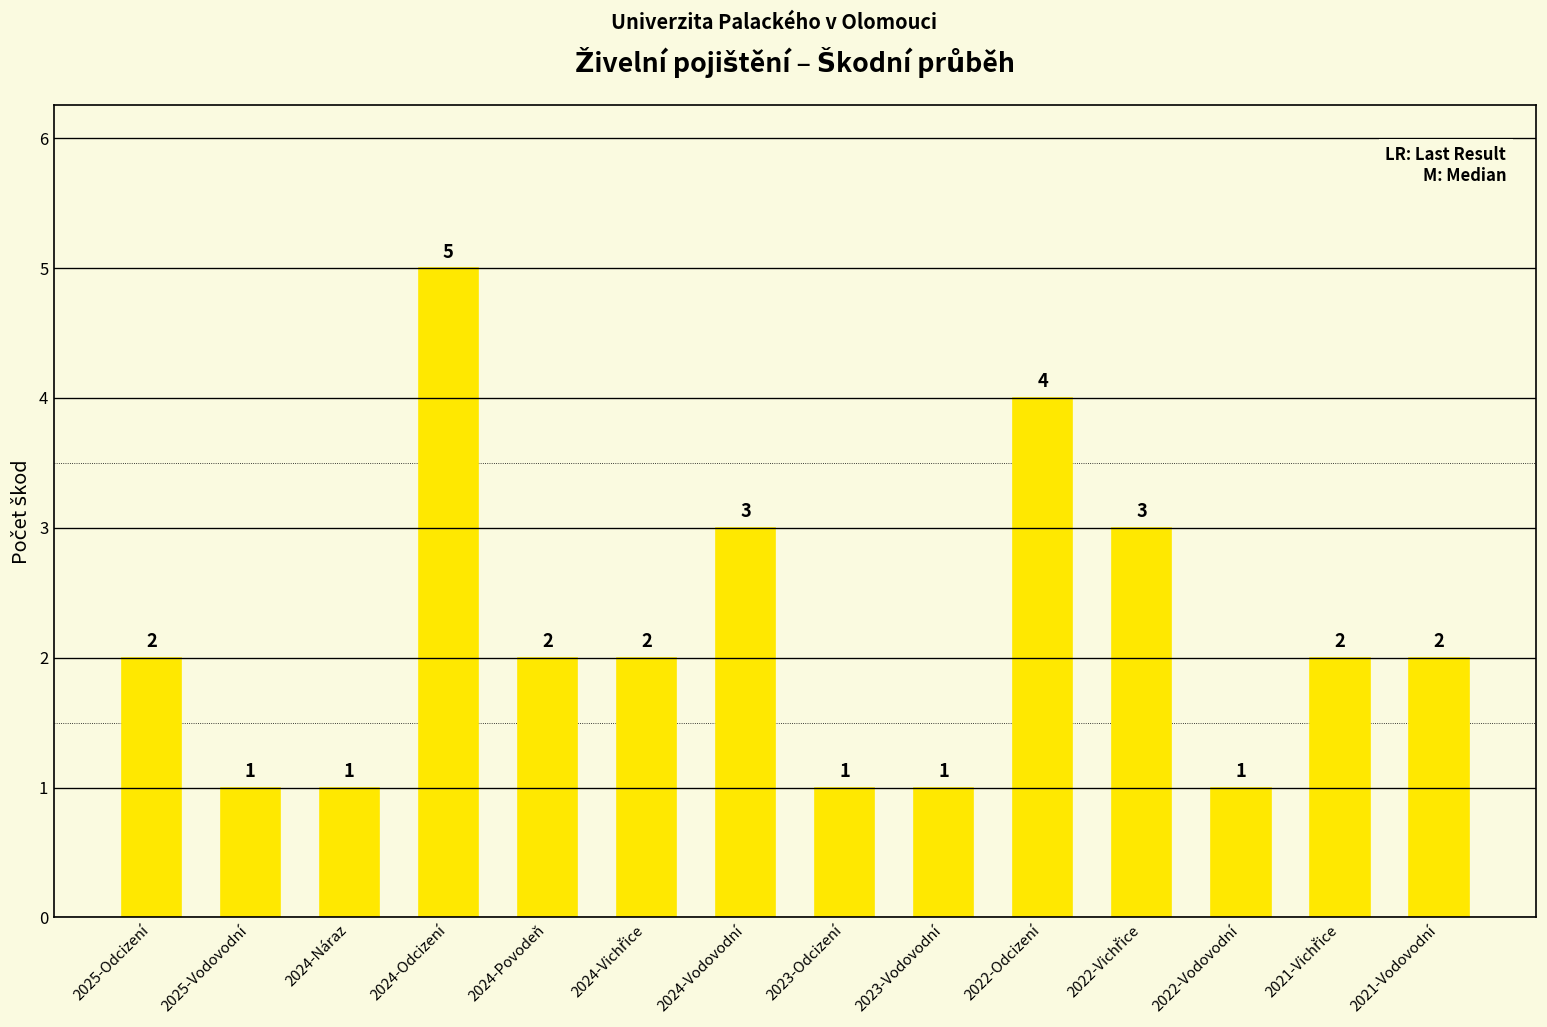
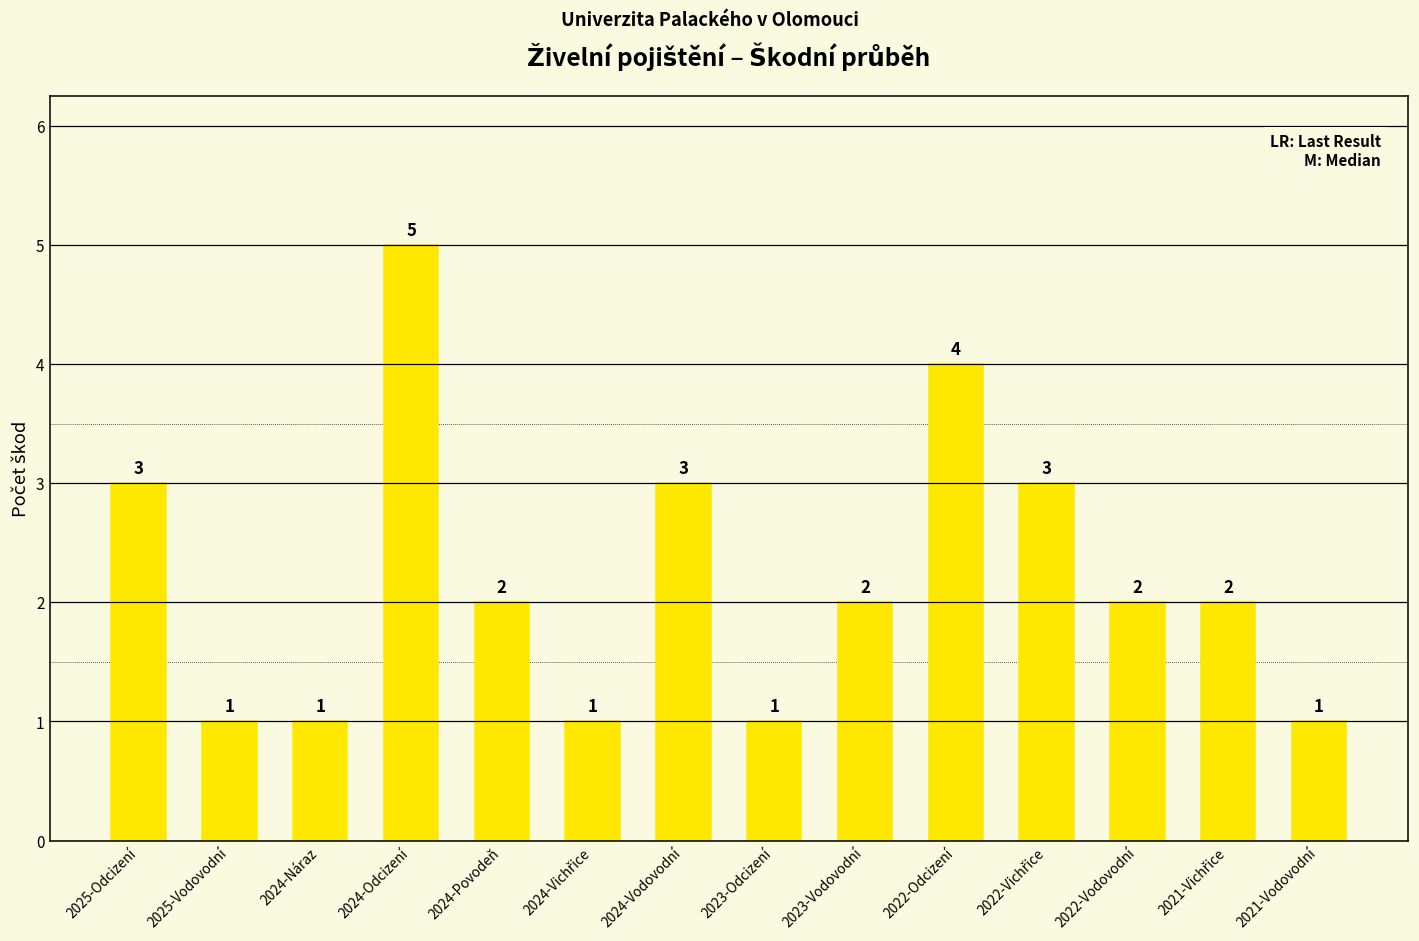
2025-Odcizení: 2 -> 3
2024-Vichřice: 2 -> 1
2023-Vodovodní: 1 -> 2
2022-Vodovodní: 1 -> 2
2021-Vodovodní: 2 -> 1
